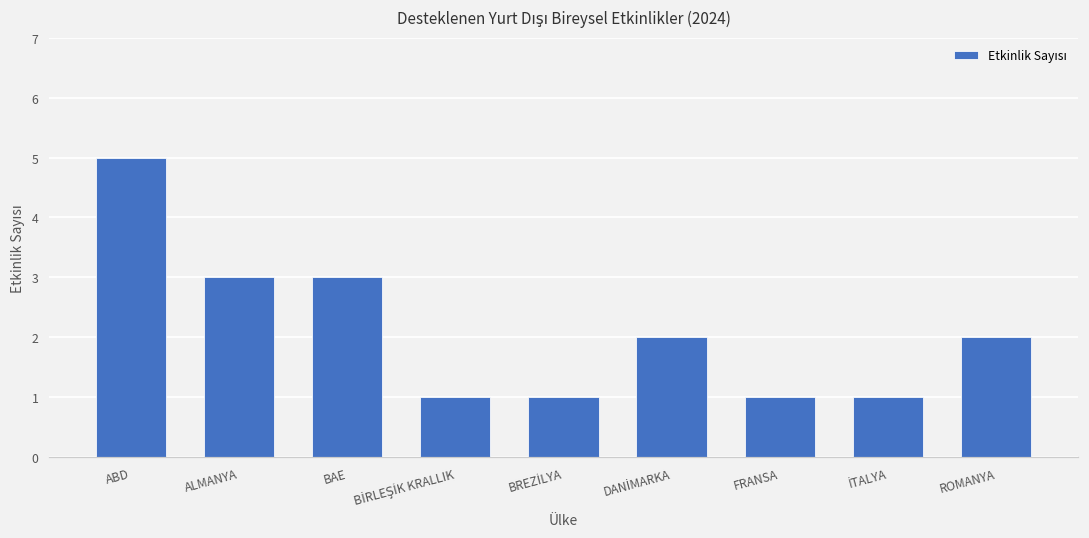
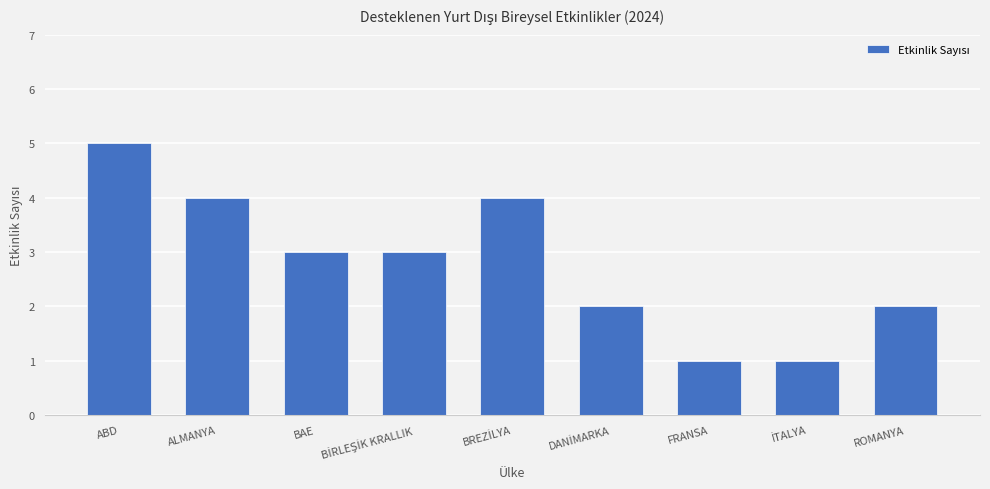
ALMANYA: 3 -> 4
BİRLEŞİK KRALLIK: 1 -> 3
BREZİLYA: 1 -> 4
